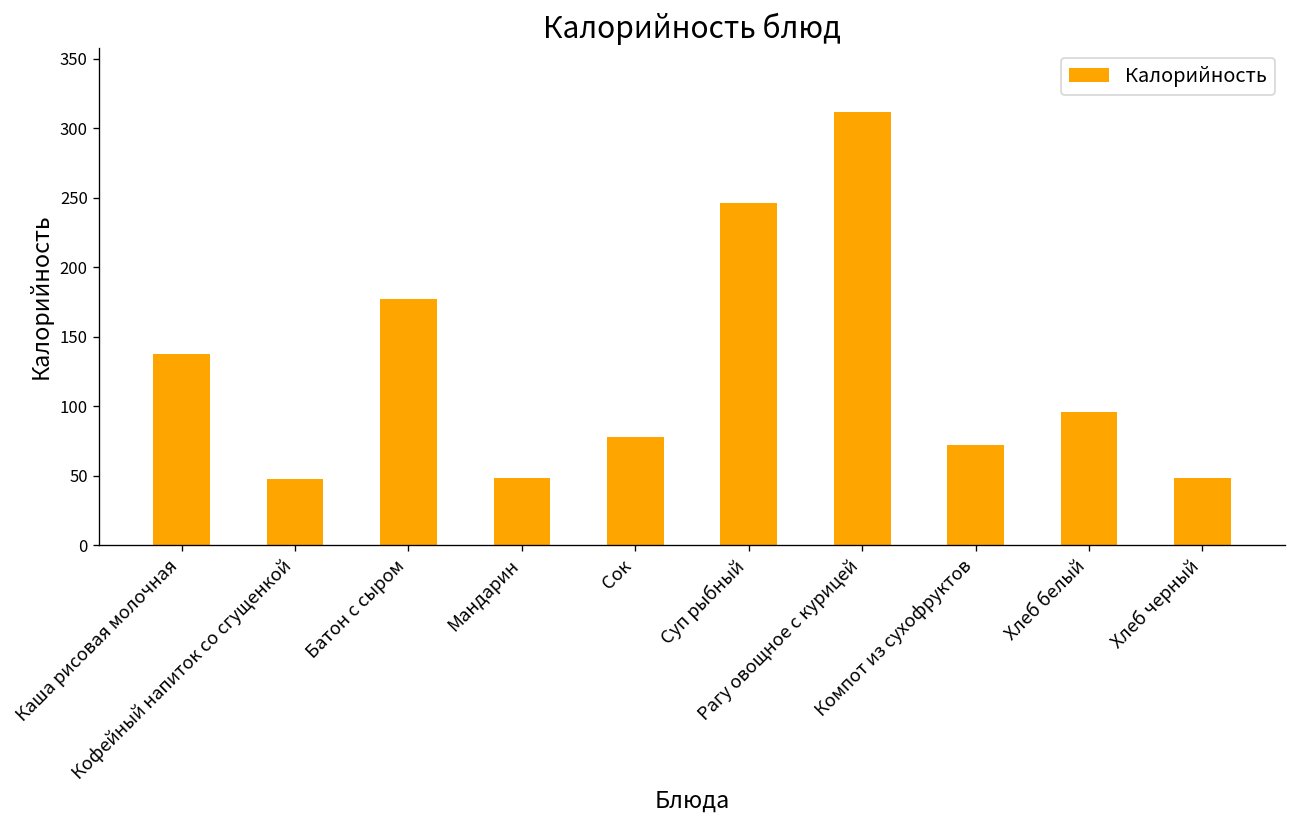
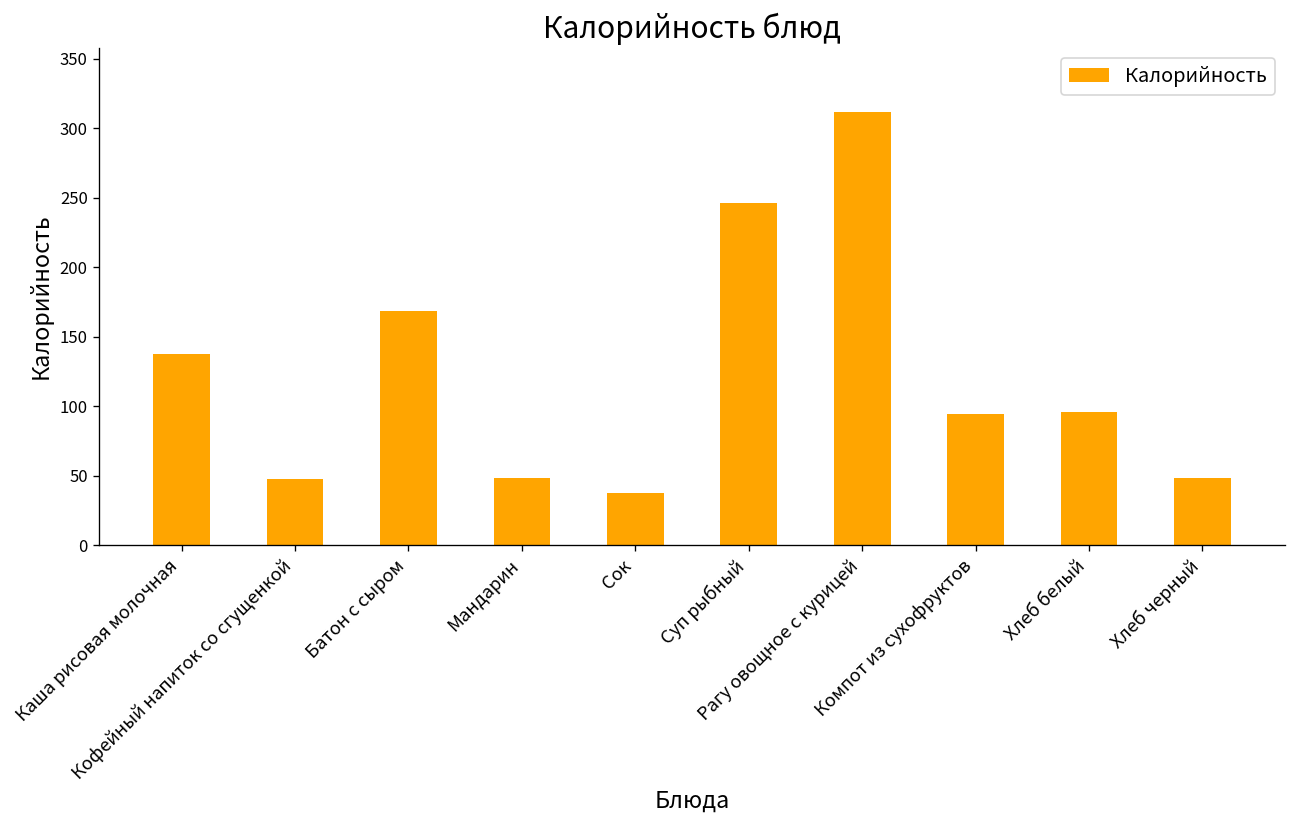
Батон с сыром: 177 -> 169
Сок: 78 -> 37
Компот из сухофруктов: 72 -> 94
